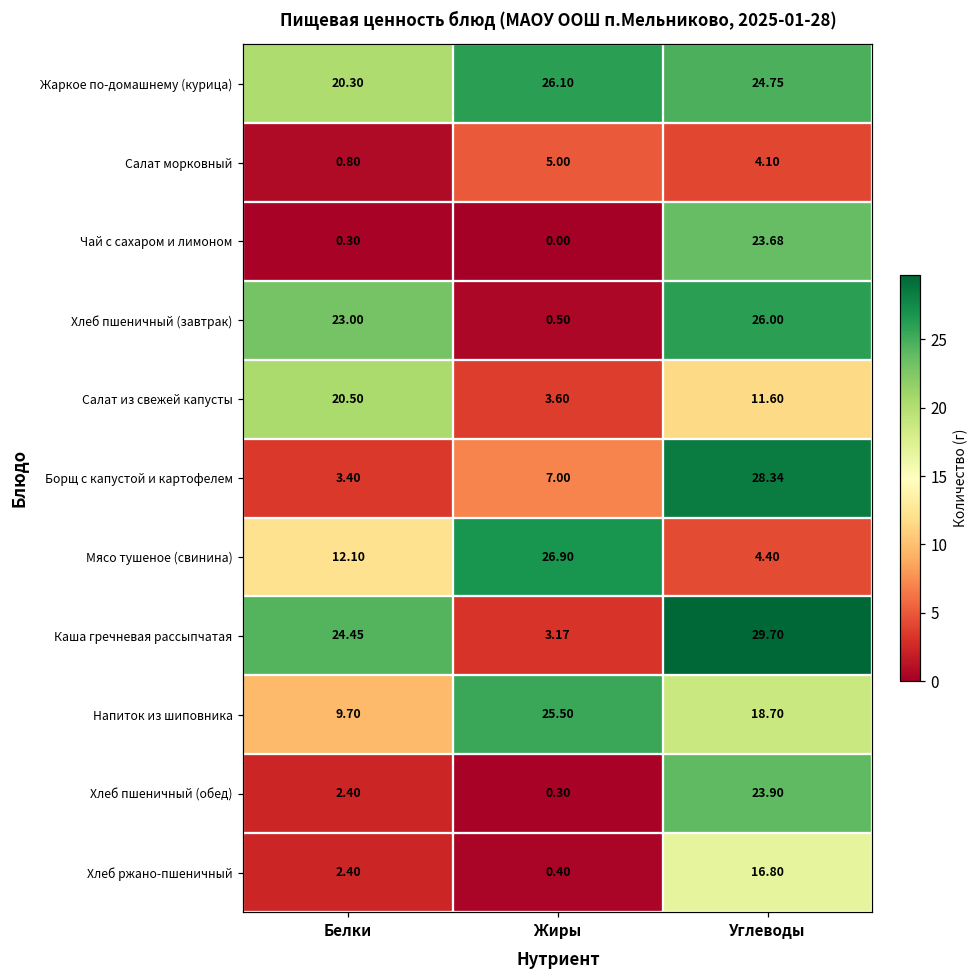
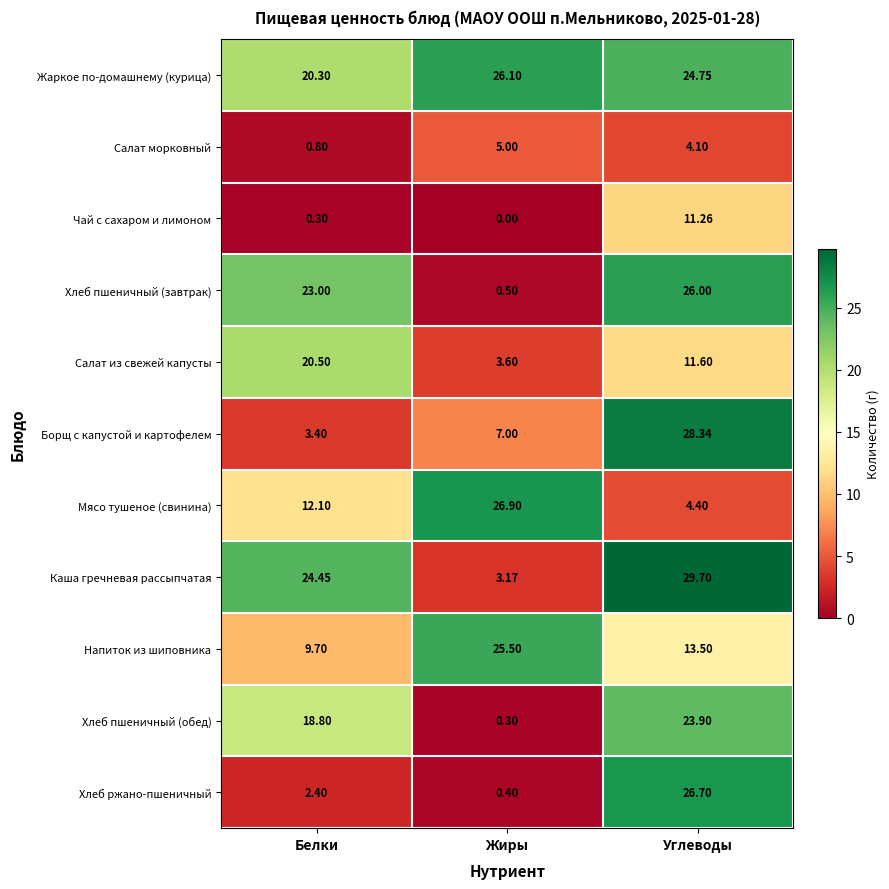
Чай с сахаром и лимоном, Углеводы: 23.68 -> 11.26
Напиток из шиповника, Углеводы: 18.70 -> 13.50
Хлеб пшеничный (обед), Белки: 2.40 -> 18.80
Хлеб ржано-пшеничный, Углеводы: 16.80 -> 26.70
